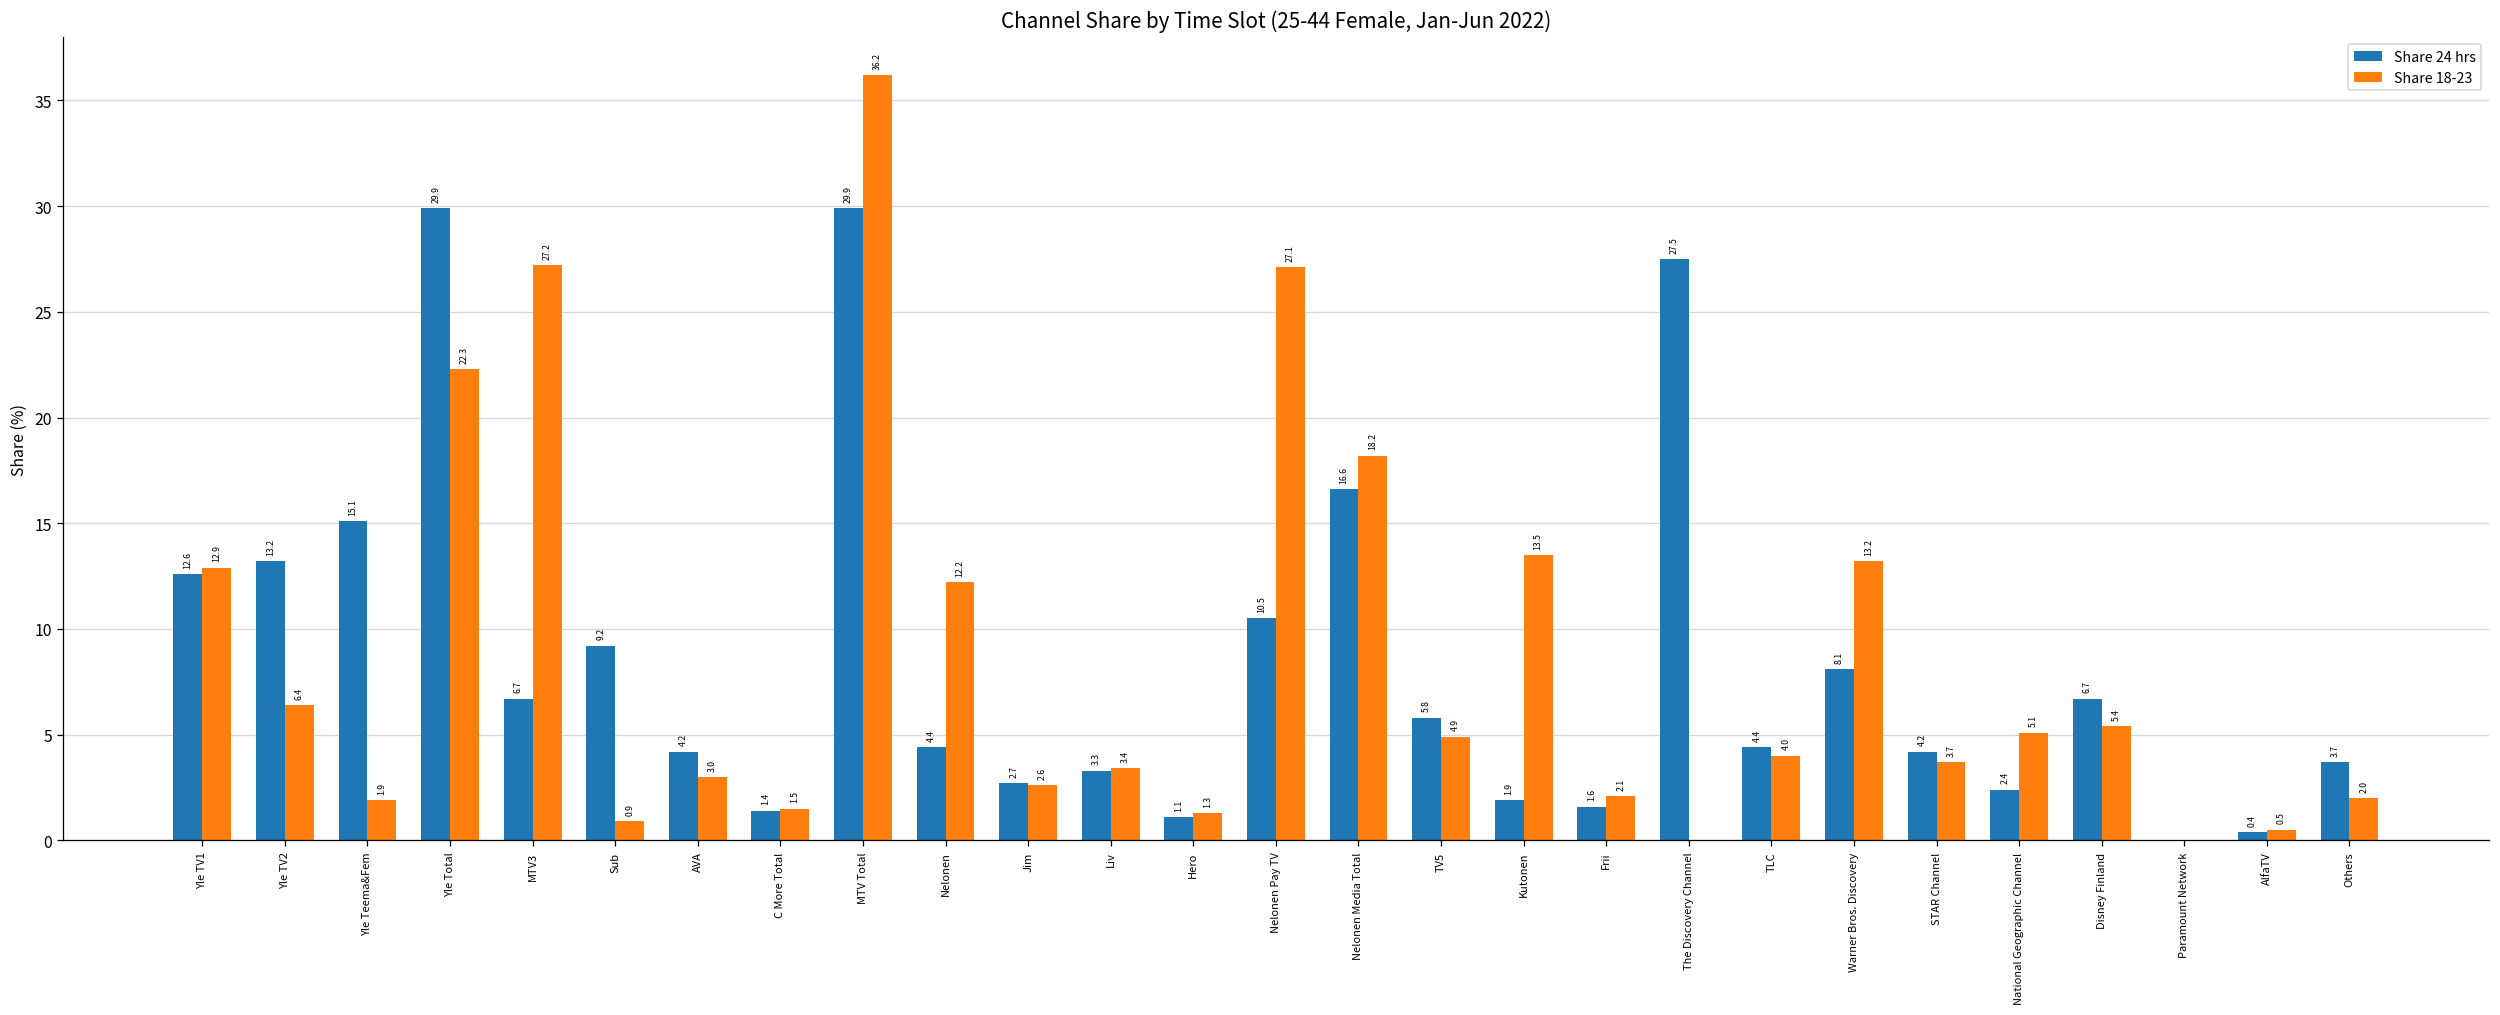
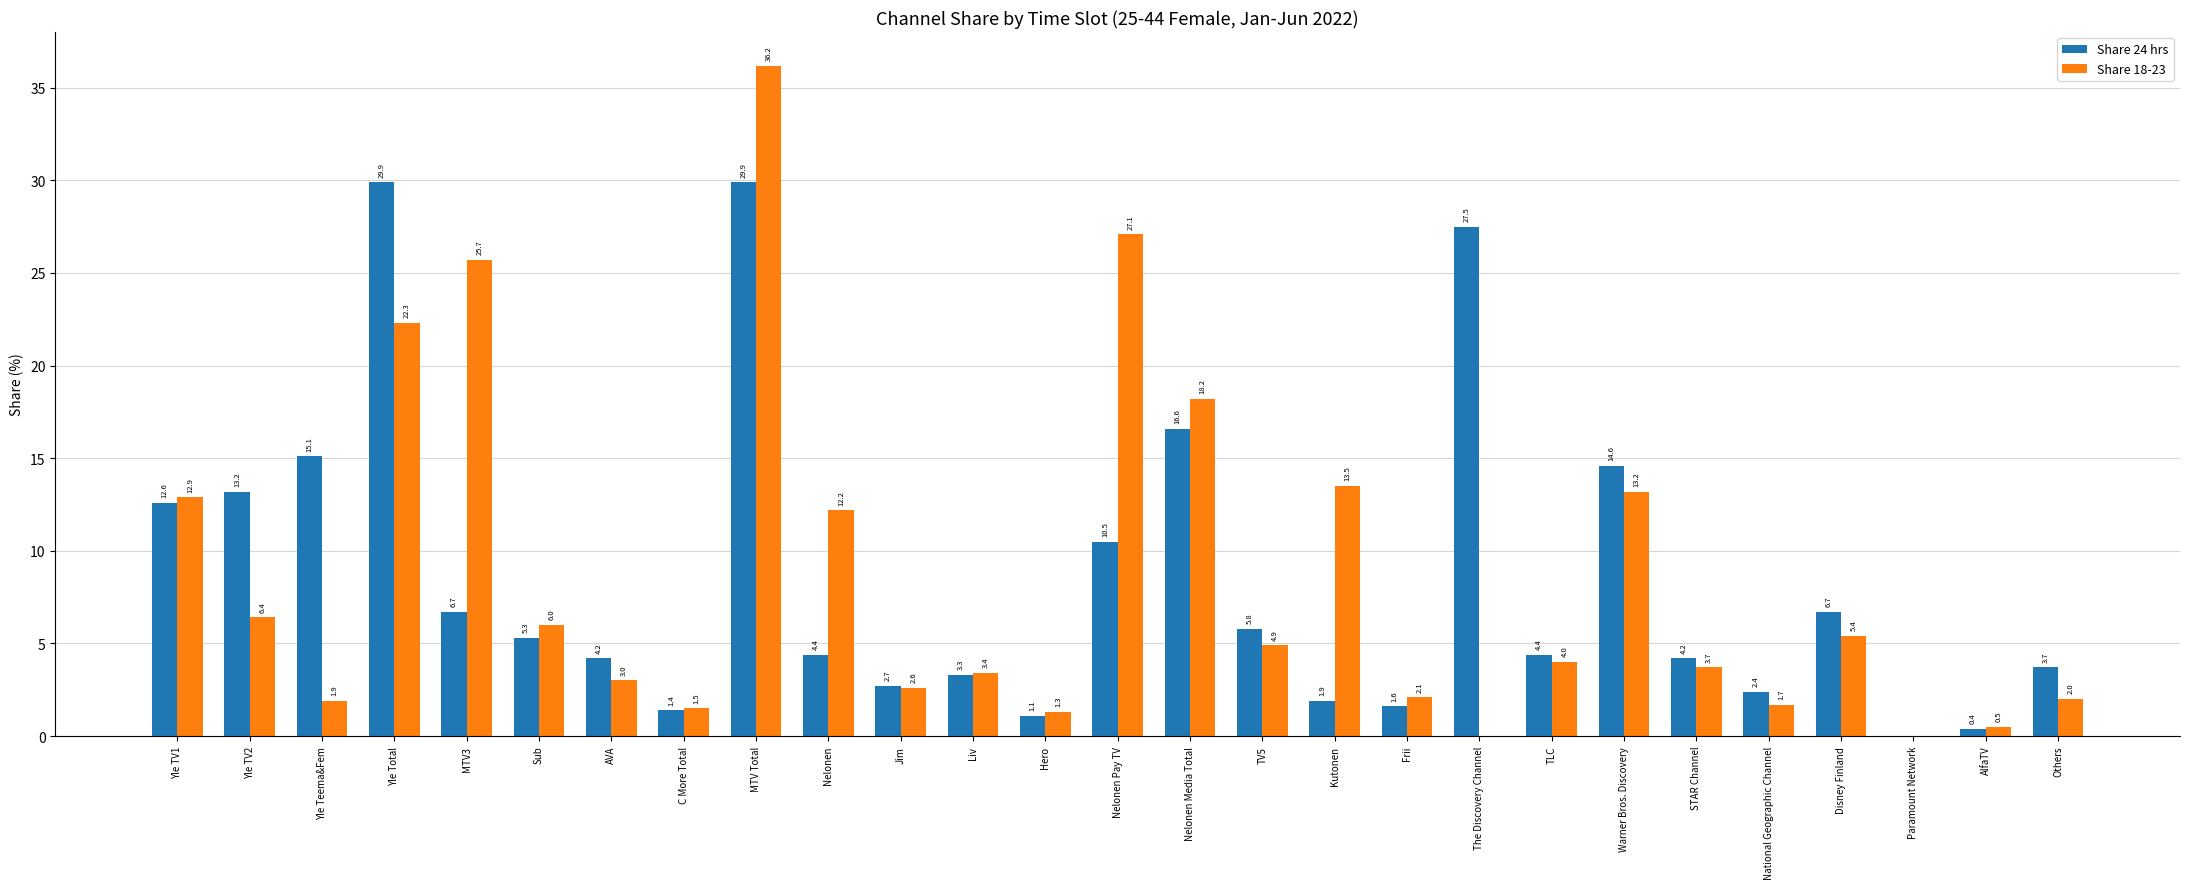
Share 18-23, MTV3: 27.2 -> 25.7
Share 24 hrs, Sub: 9.2 -> 5.3
Share 18-23, Sub: 0.9 -> 6.0
Share 24 hrs, Warner Bros. Discovery: 8.1 -> 14.6
Share 18-23, National Geographic Channel: 5.1 -> 1.7
